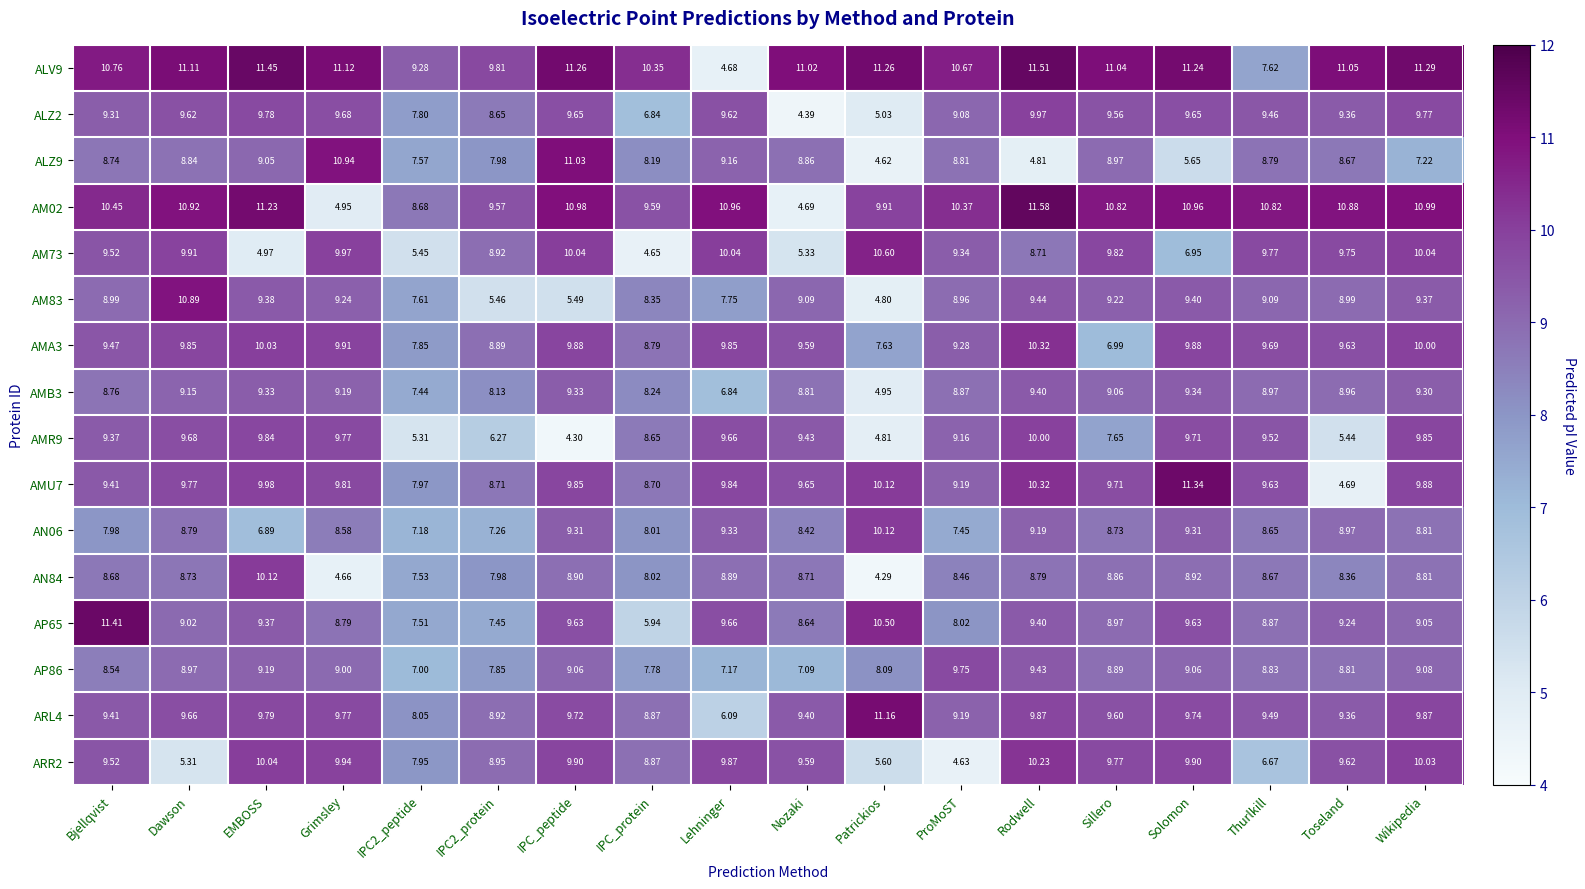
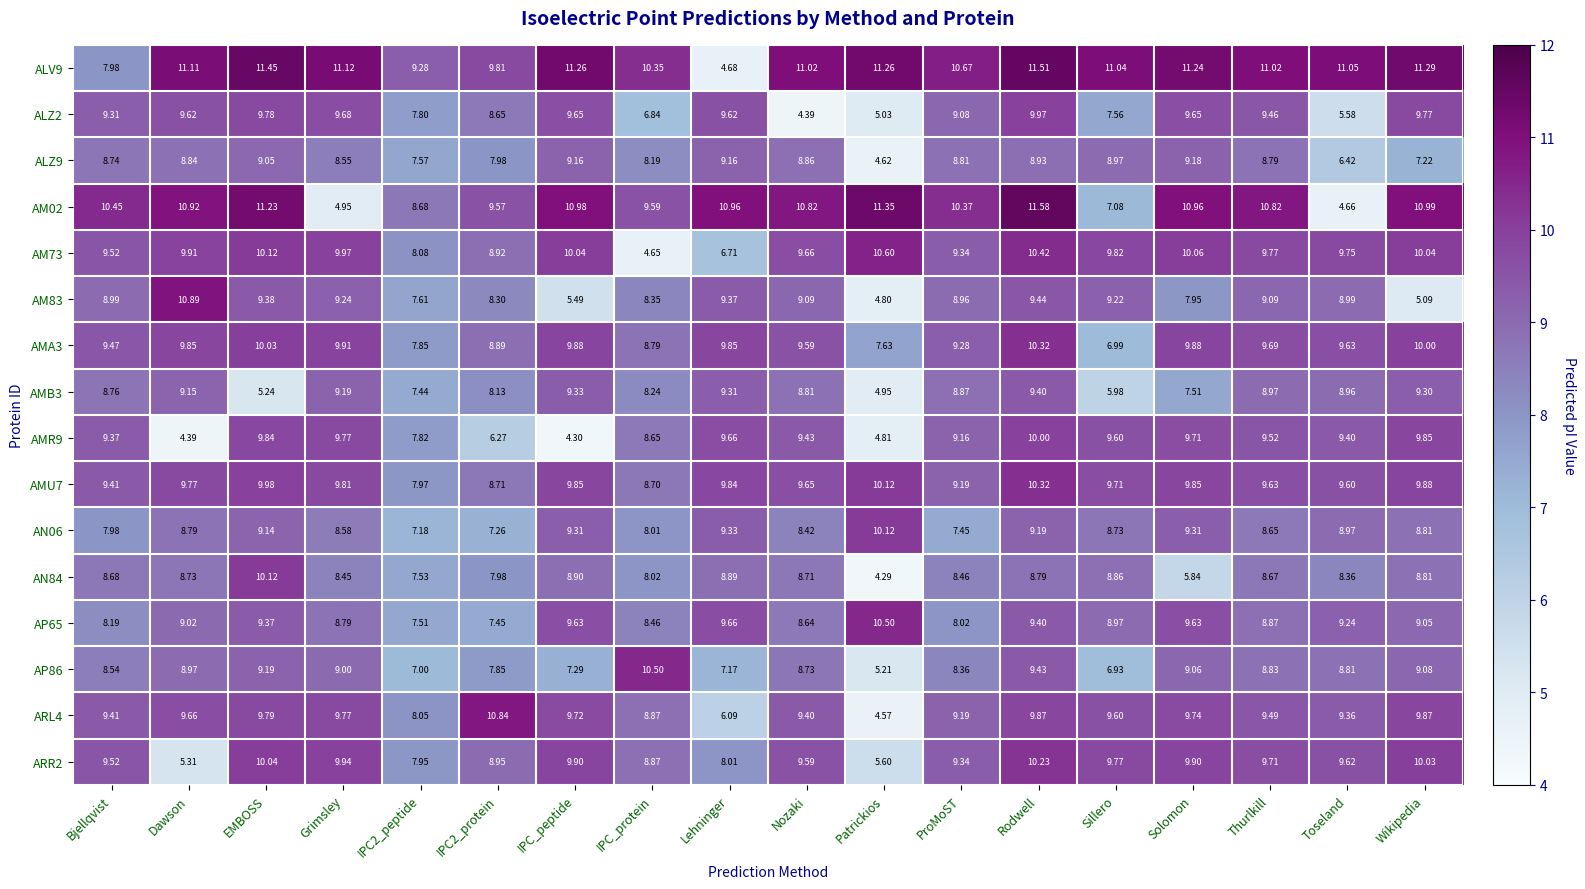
ALV9, Bjellqvist: 10.76 -> 7.98
ALV9, Thurlkill: 7.62 -> 11.02
ALZ2, Sillero: 9.56 -> 7.56
ALZ2, Toseland: 9.36 -> 5.58
ALZ9, Grimsley: 10.94 -> 8.55
ALZ9, IPC_peptide: 11.03 -> 9.16
ALZ9, Rodwell: 4.81 -> 8.93
ALZ9, Solomon: 5.65 -> 9.18
ALZ9, Toseland: 8.67 -> 6.42
AM02, Nozaki: 4.69 -> 10.82
AM02, Patrickios: 9.91 -> 11.35
AM02, Sillero: 10.82 -> 7.08
AM02, Toseland: 10.88 -> 4.66
AM73, EMBOSS: 4.97 -> 10.12
AM73, IPC2_peptide: 5.45 -> 8.08
AM73, Lehninger: 10.04 -> 6.71
AM73, Nozaki: 5.33 -> 9.66
AM73, Rodwell: 8.71 -> 10.42
AM73, Solomon: 6.95 -> 10.06
AM83, IPC2_protein: 5.46 -> 8.30
AM83, Lehninger: 7.75 -> 9.37
AM83, Solomon: 9.40 -> 7.95
AM83, Wikipedia: 9.37 -> 5.09
AMB3, EMBOSS: 9.33 -> 5.24
AMB3, Lehninger: 6.84 -> 9.31
AMB3, Sillero: 9.06 -> 5.98
AMB3, Solomon: 9.34 -> 7.51
AMR9, Dawson: 9.68 -> 4.39
AMR9, IPC2_peptide: 5.31 -> 7.82
AMR9, Sillero: 7.65 -> 9.60
AMR9, Toseland: 5.44 -> 9.40
AMU7, Solomon: 11.34 -> 9.85
AMU7, Toseland: 4.69 -> 9.60
AN06, EMBOSS: 6.89 -> 9.14
AN84, Grimsley: 4.66 -> 8.45
AN84, Solomon: 8.92 -> 5.84
AP65, Bjellqvist: 11.41 -> 8.19
AP65, IPC_protein: 5.94 -> 8.46
AP86, IPC_peptide: 9.06 -> 7.29
AP86, IPC_protein: 7.78 -> 10.50
AP86, Nozaki: 7.09 -> 8.73
AP86, Patrickios: 8.09 -> 5.21
AP86, ProMoST: 9.75 -> 8.36
AP86, Sillero: 8.89 -> 6.93
ARL4, IPC2_protein: 8.92 -> 10.84
ARL4, Patrickios: 11.16 -> 4.57
ARR2, Lehninger: 9.87 -> 8.01
ARR2, ProMoST: 4.63 -> 9.34
ARR2, Thurlkill: 6.67 -> 9.71
